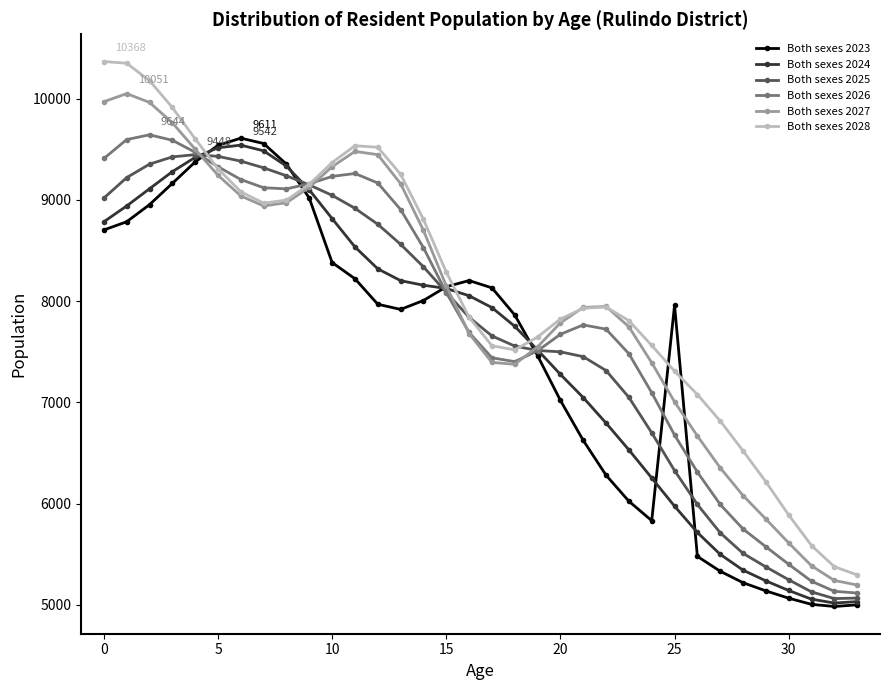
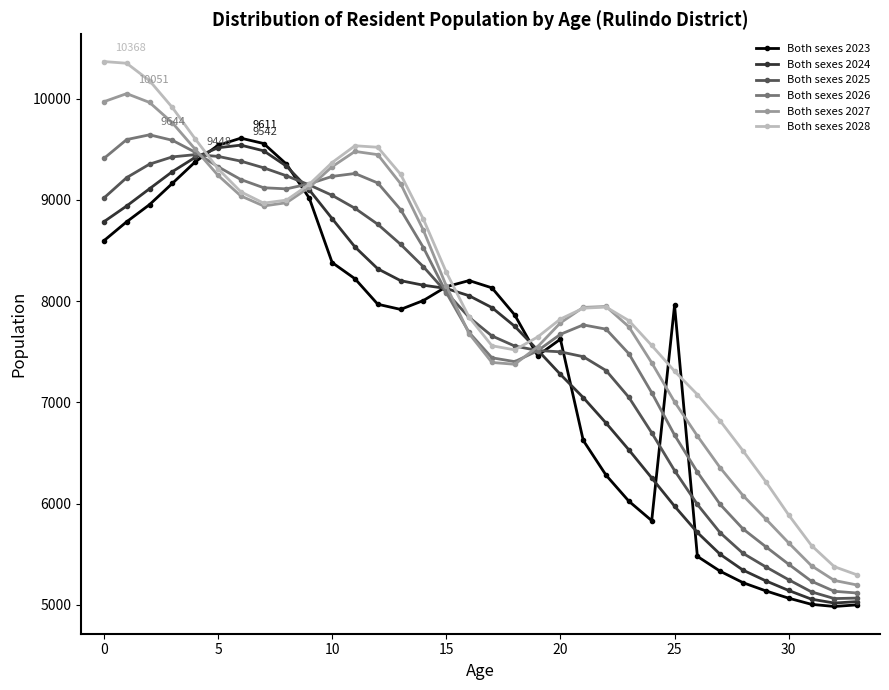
Both sexes 2023, 0: 8700 -> 8600
Both sexes 2023, 20: 7020 -> 7630
